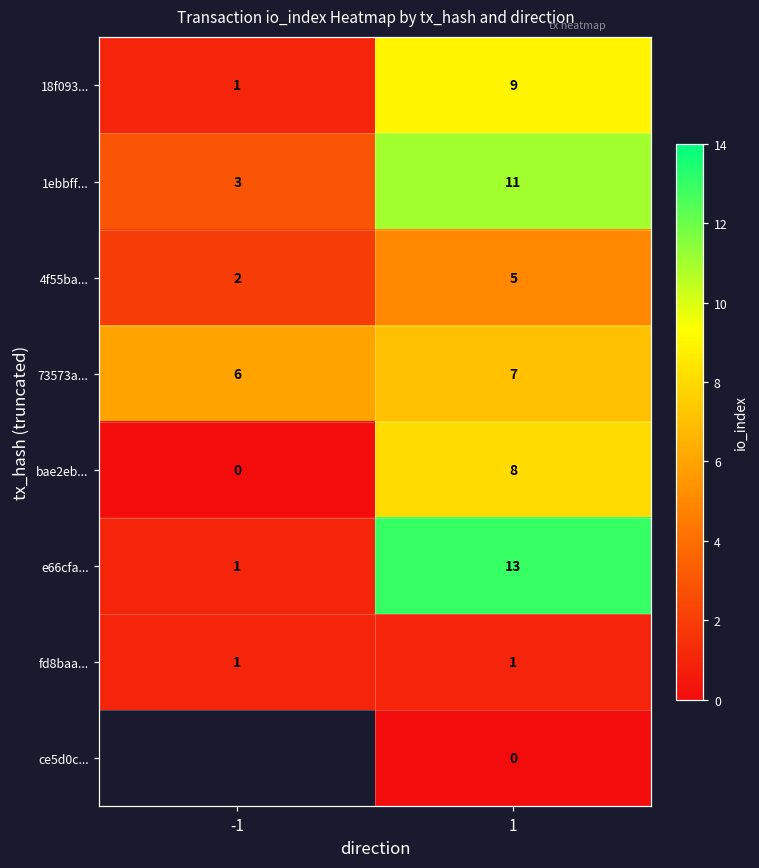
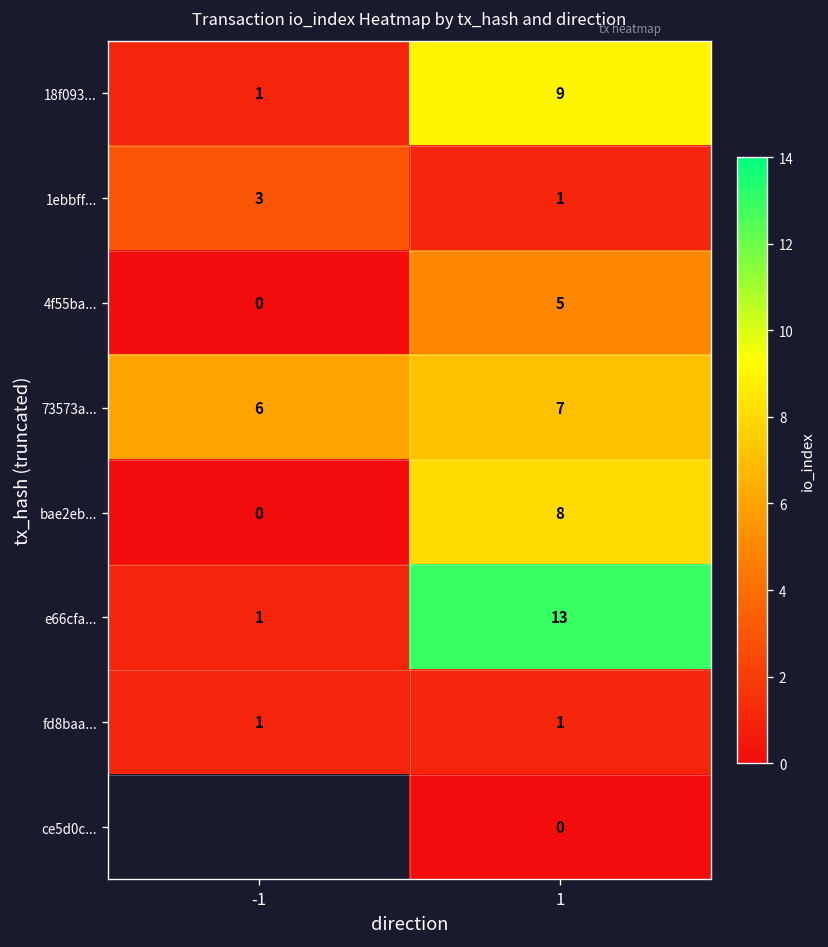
1ebbff..., 1: 11 -> 1
4f55ba..., -1: 2 -> 0
